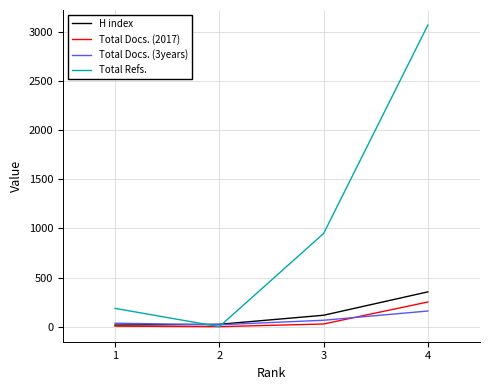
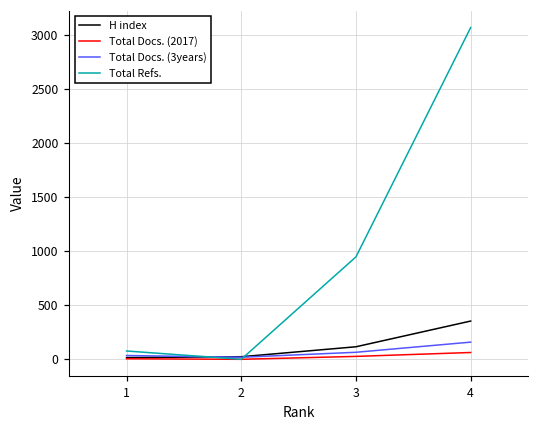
Total Refs., 1: 200 -> 100
Total Docs. (2017), 4: 300 -> 100
